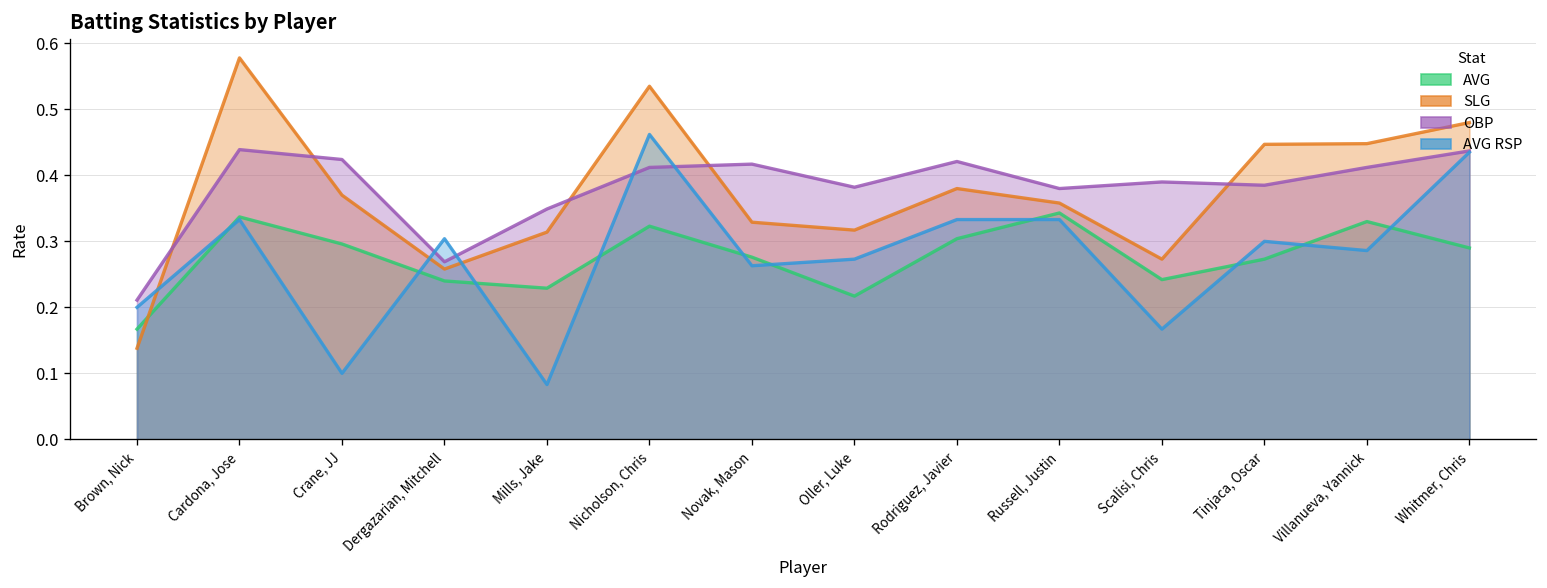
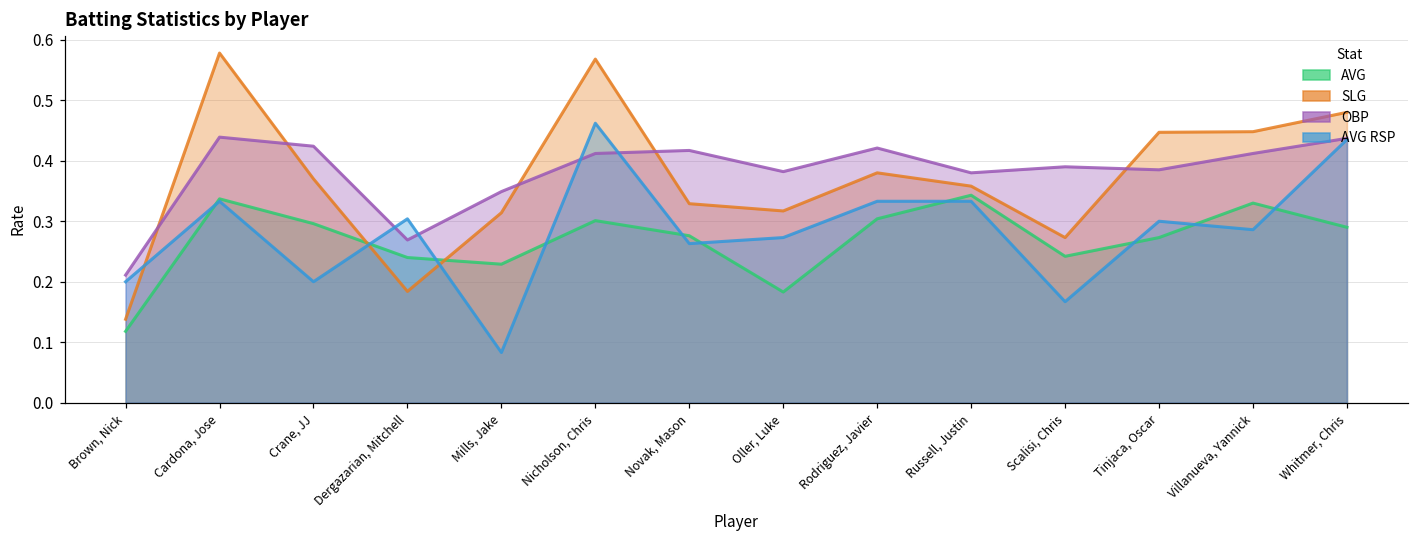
AVG, Brown, Nick: 0.17 -> 0.12
AVG RSP, Crane, JJ: 0.1 -> 0.2
SLG, Dergazarian, Mitchell: 0.26 -> 0.18
AVG, Nicholson, Chris: 0.32 -> 0.30
SLG, Nicholson, Chris: 0.54 -> 0.57
AVG, Oller, Luke: 0.22 -> 0.18
